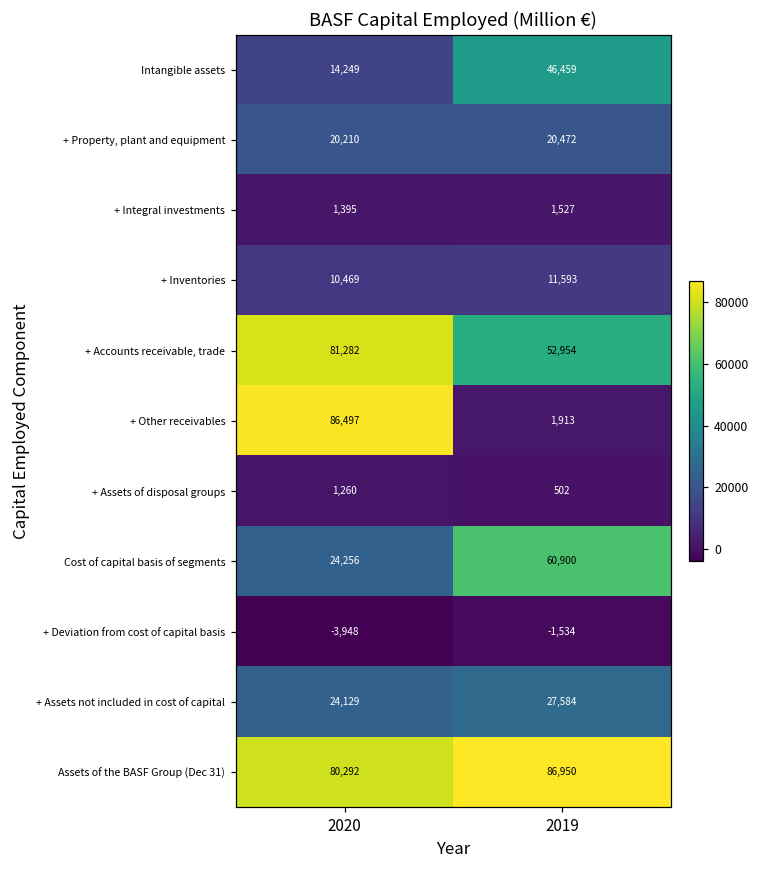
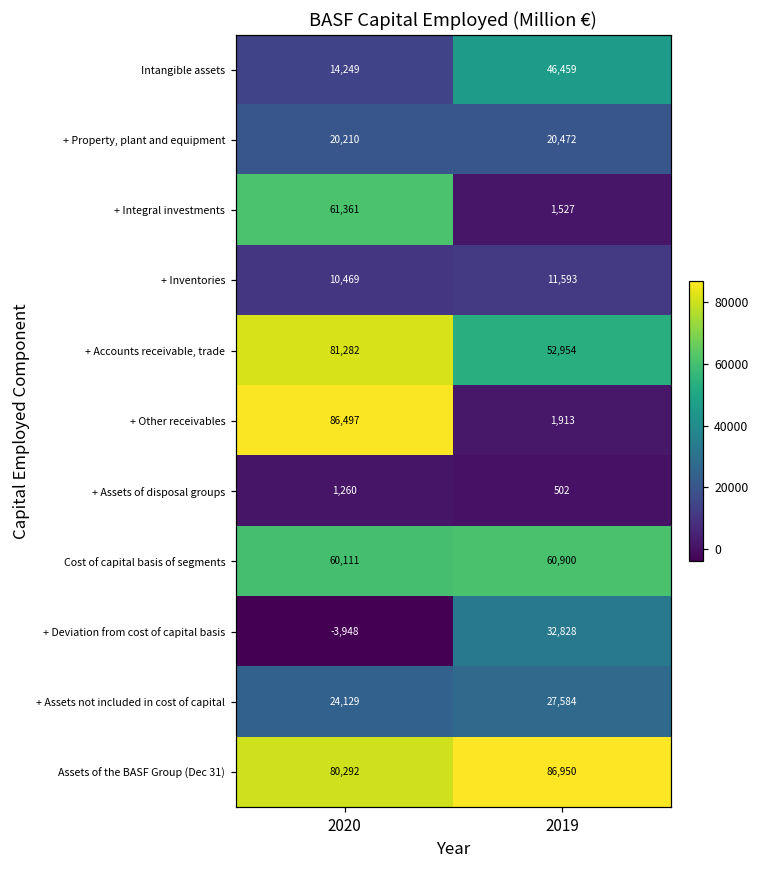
+ Integral investments, 2020: 1,395 -> 61,361
Cost of capital basis of segments, 2020: 24,256 -> 60,111
+ Deviation from cost of capital basis, 2019: -1,534 -> 32,828
